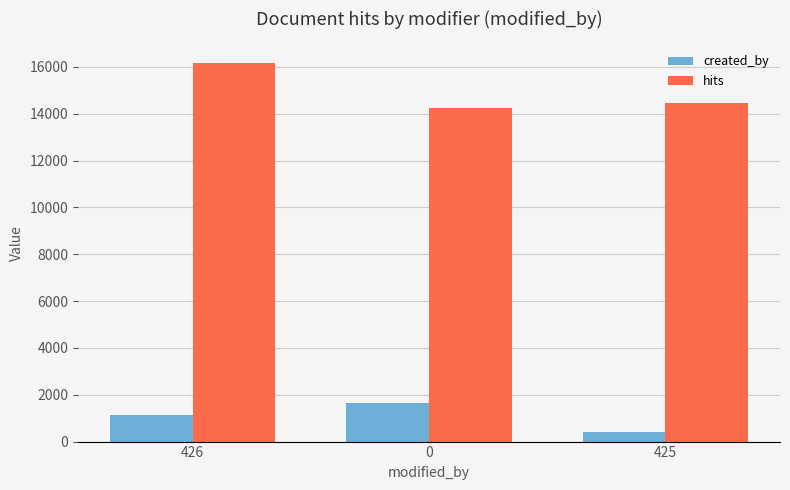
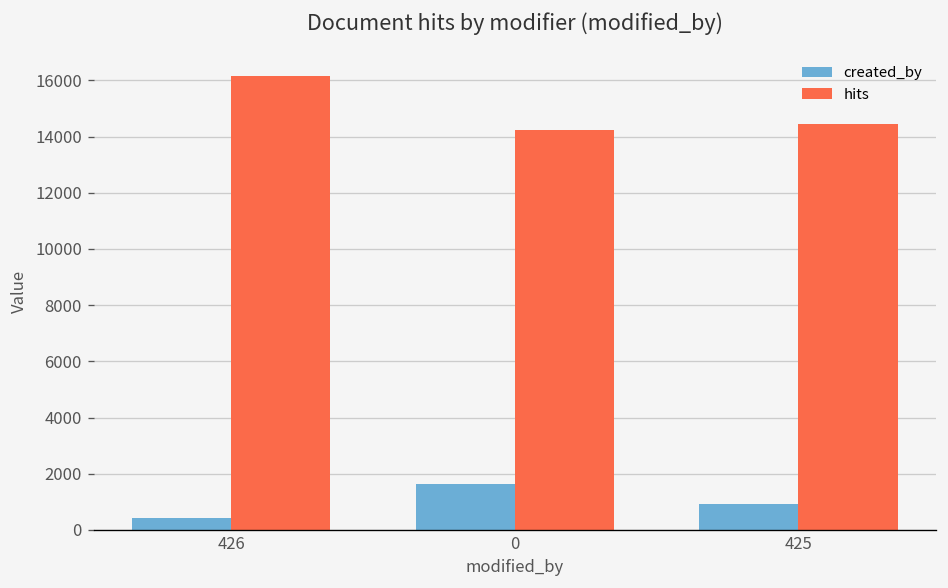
created_by, 426: 1100 -> 400
created_by, 425: 400 -> 900
